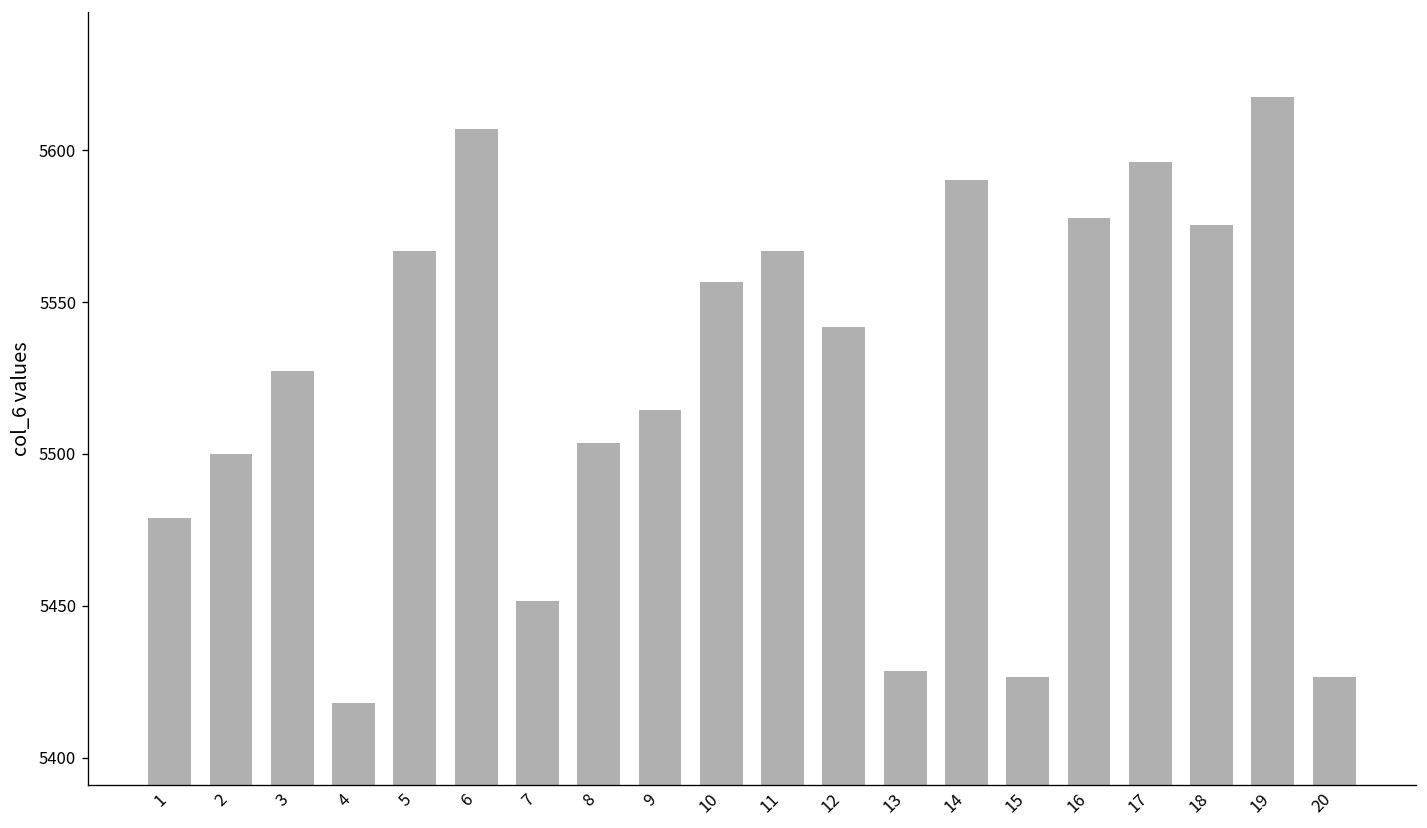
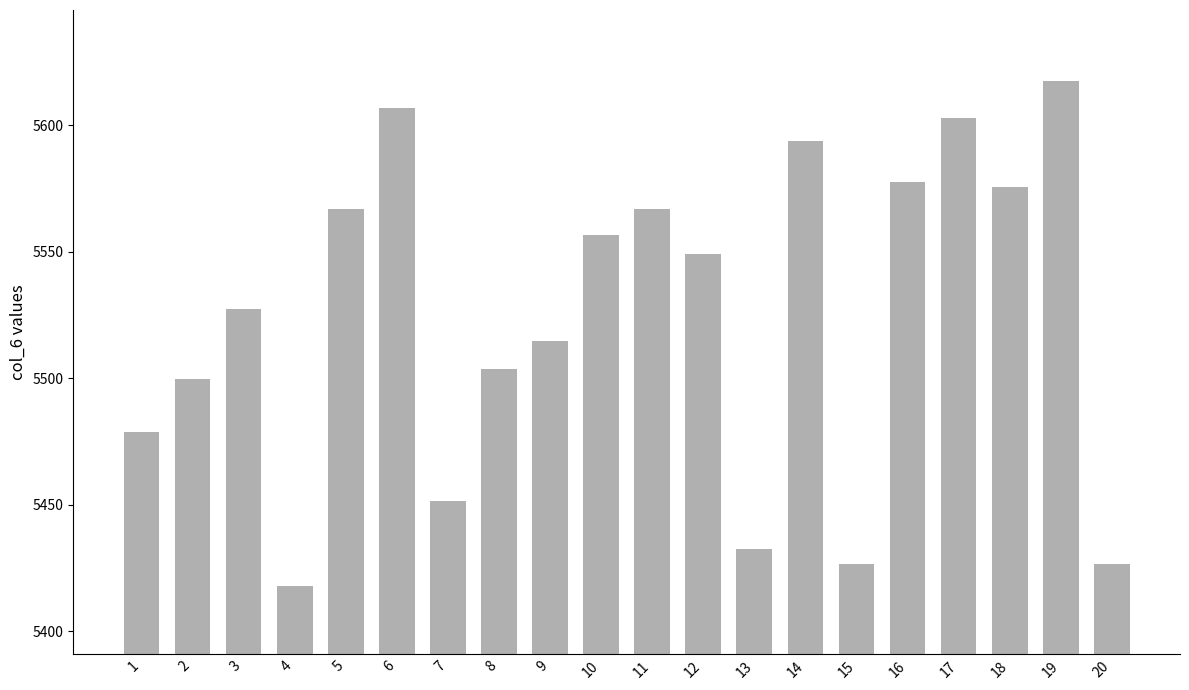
12: 5542 -> 5549
13: 5429 -> 5433
14: 5590 -> 5594
17: 5596 -> 5603
